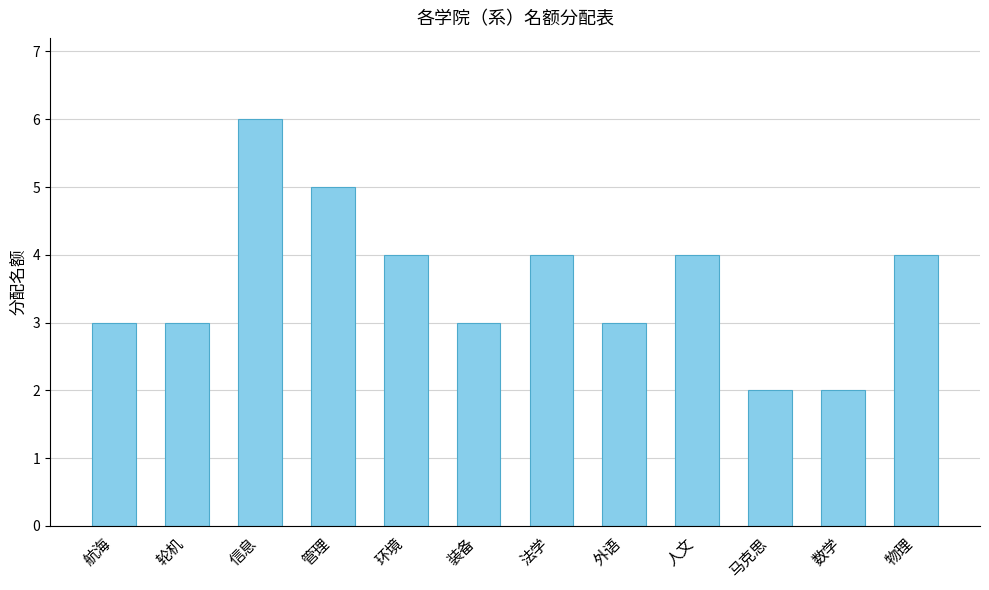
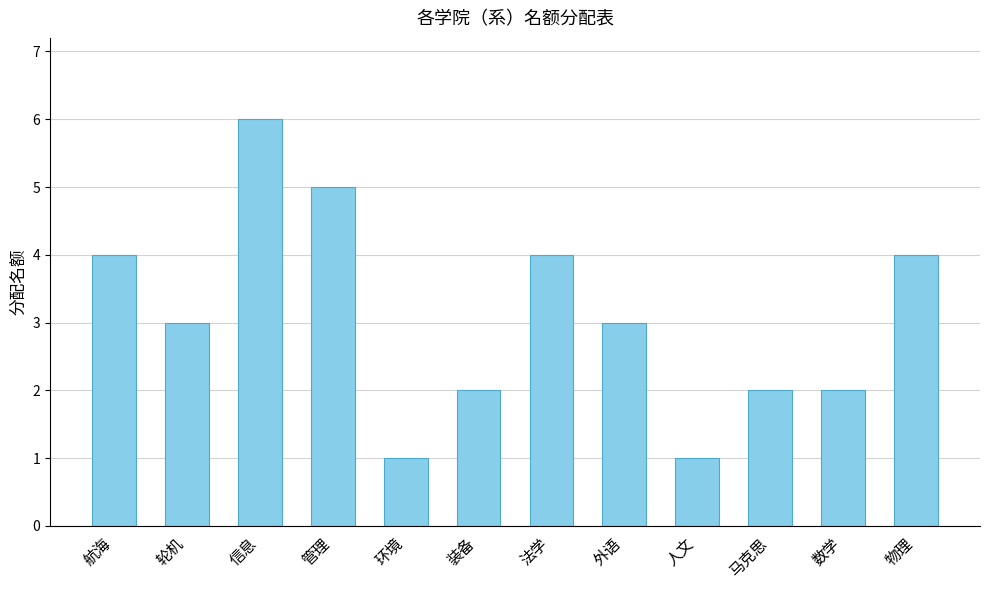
航海: 3 -> 4
环境: 4 -> 1
装备: 3 -> 2
人文: 4 -> 1
